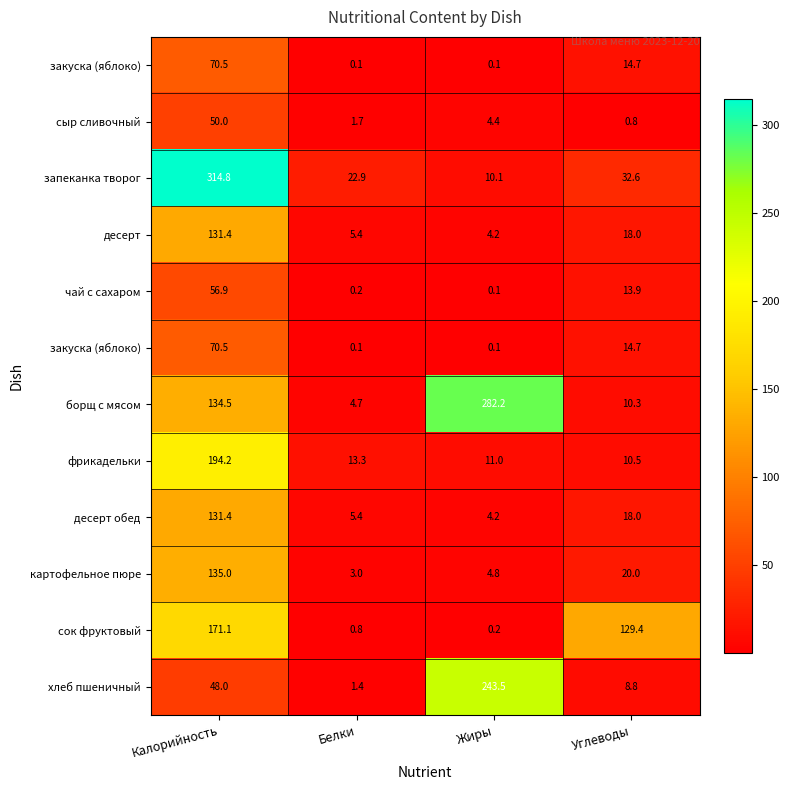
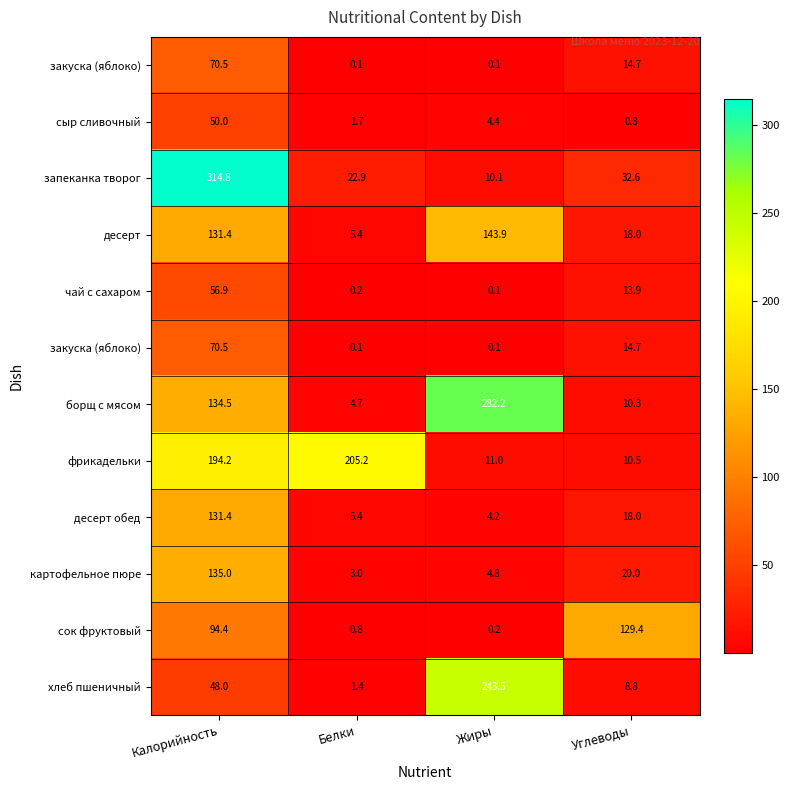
десерт, Жиры: 4.2 -> 143.9
фрикадельки, Белки: 13.3 -> 205.2
сок фруктовый, Калорийность: 171.1 -> 94.4
